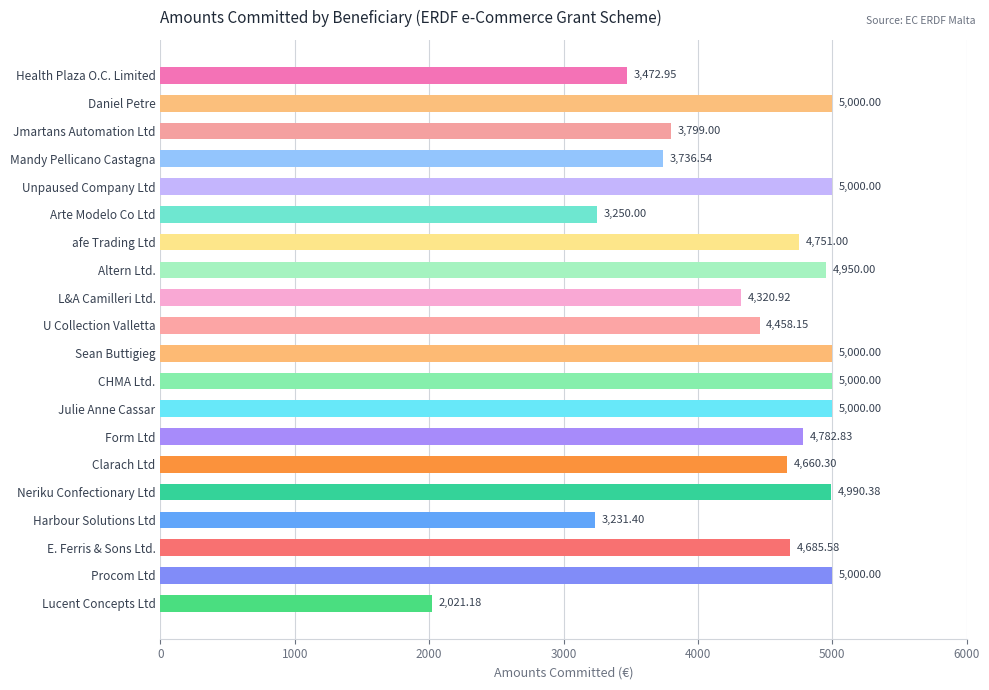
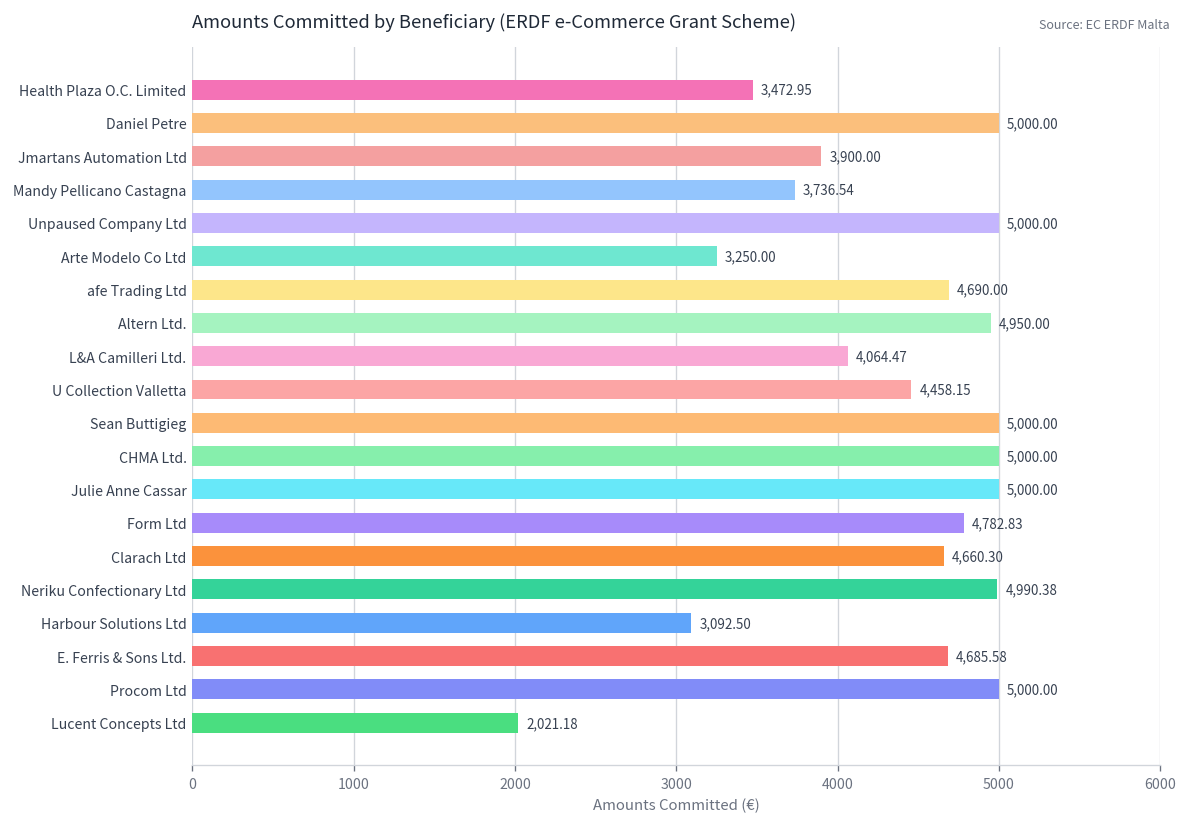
Jmartans Automation Ltd: 3,799.00 -> 3,900.00
afe Trading Ltd: 4,751.00 -> 4,690.00
L&A Camilleri Ltd.: 4,320.92 -> 4,064.47
Harbour Solutions Ltd: 3,231.40 -> 3,092.50
